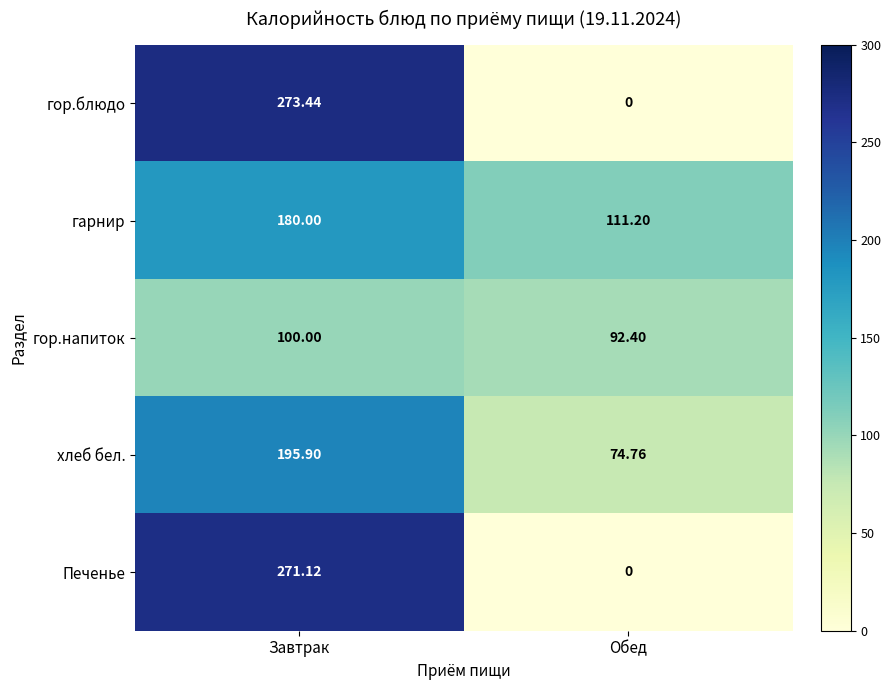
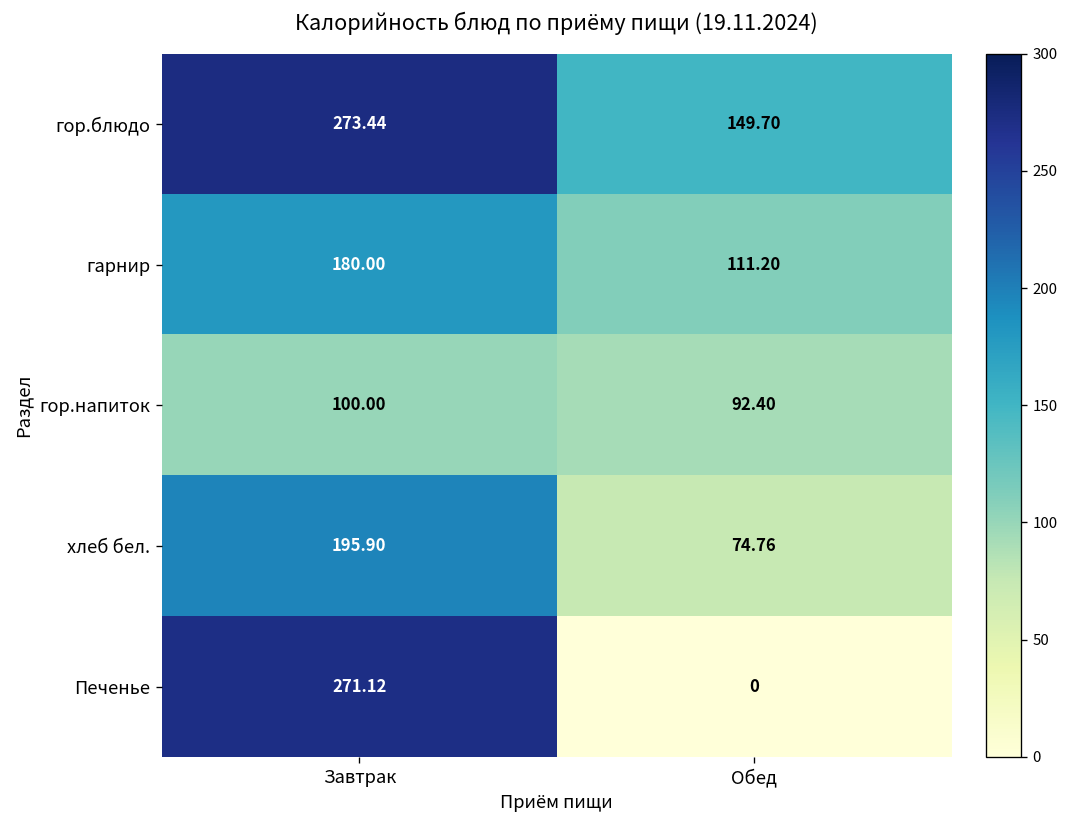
гор.блюдо, Обед: 0 -> 149.70
